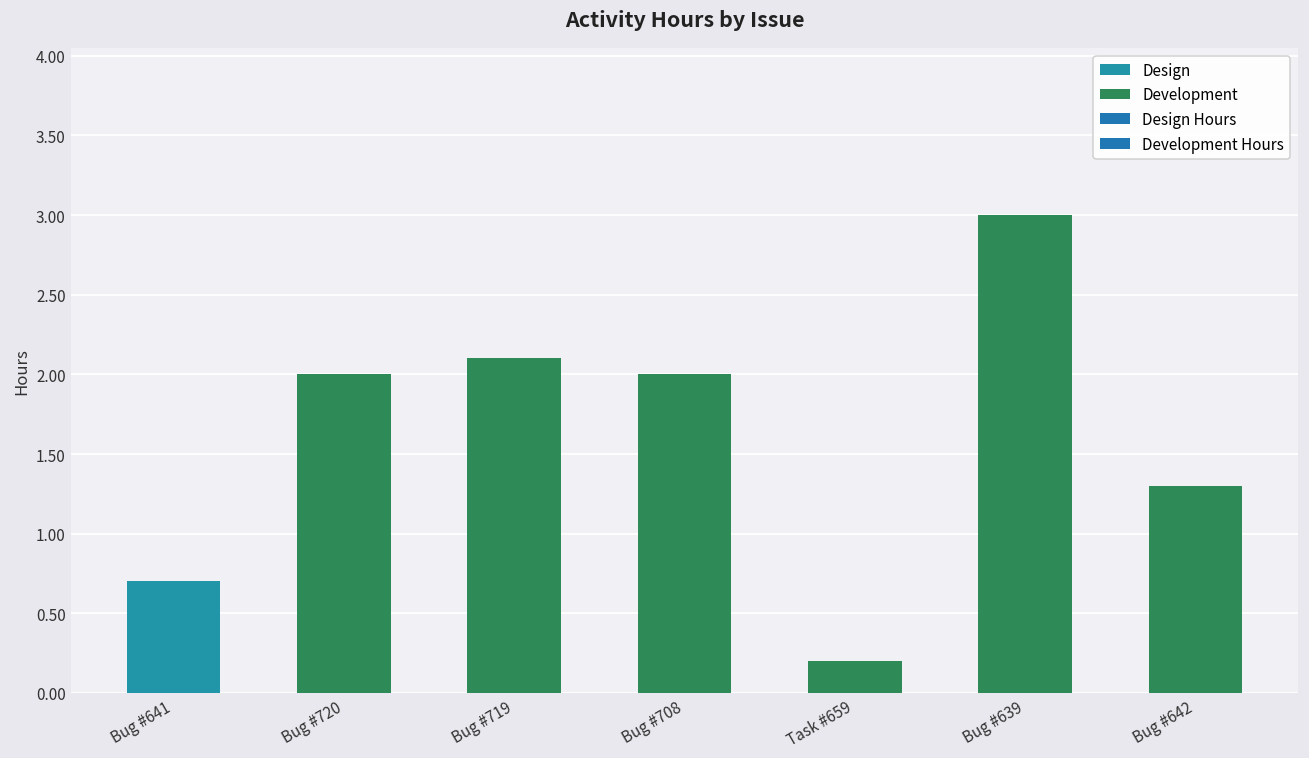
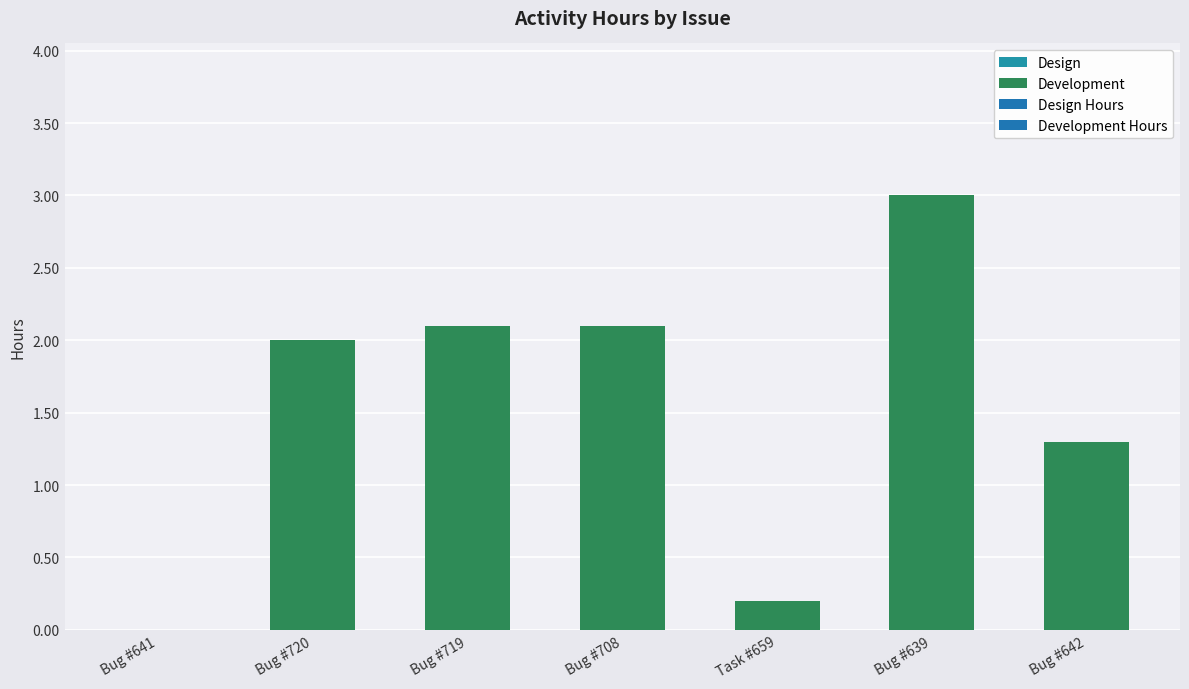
Bug #641: 0.7 -> 0.0
Bug #708: 2.0 -> 2.1
